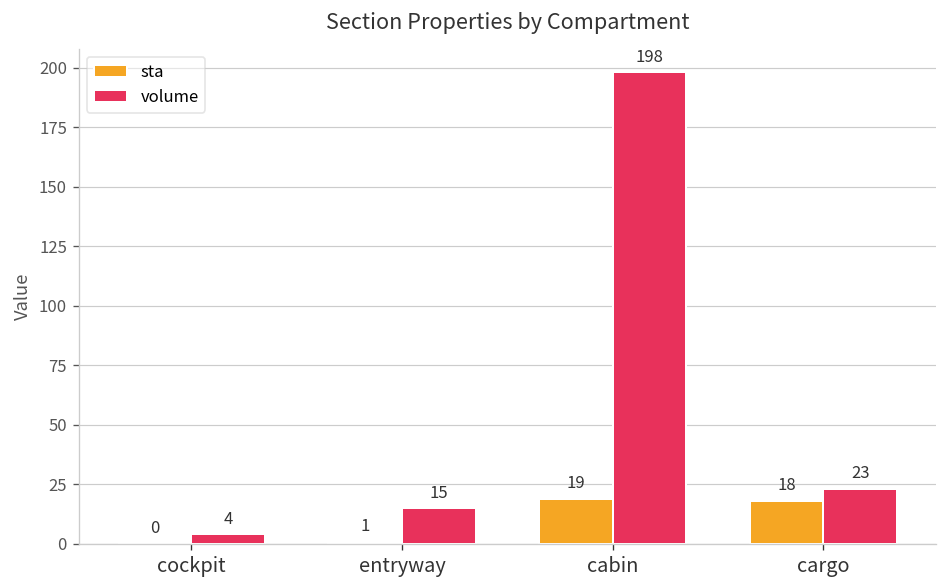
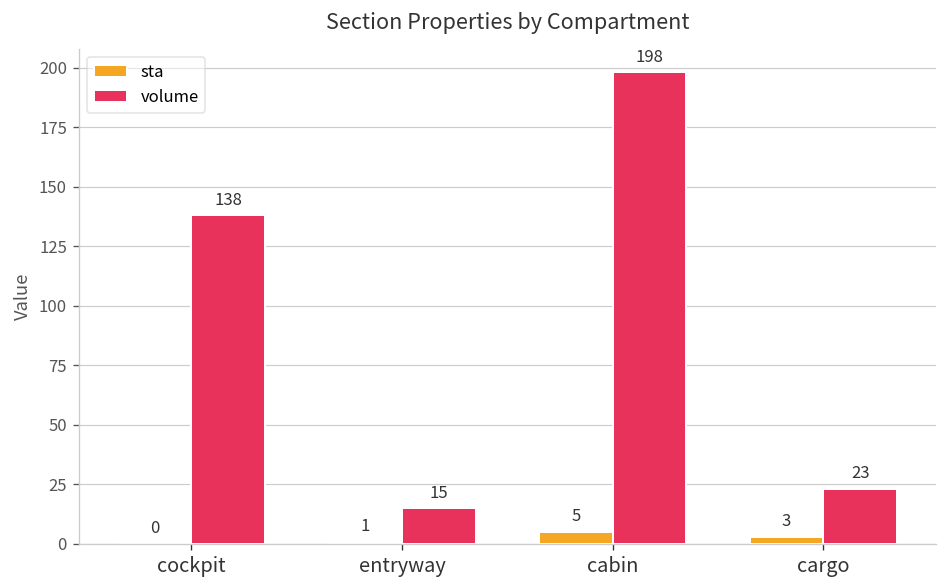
volume, cockpit: 4 -> 138
sta, cabin: 19 -> 5
sta, cargo: 18 -> 3
